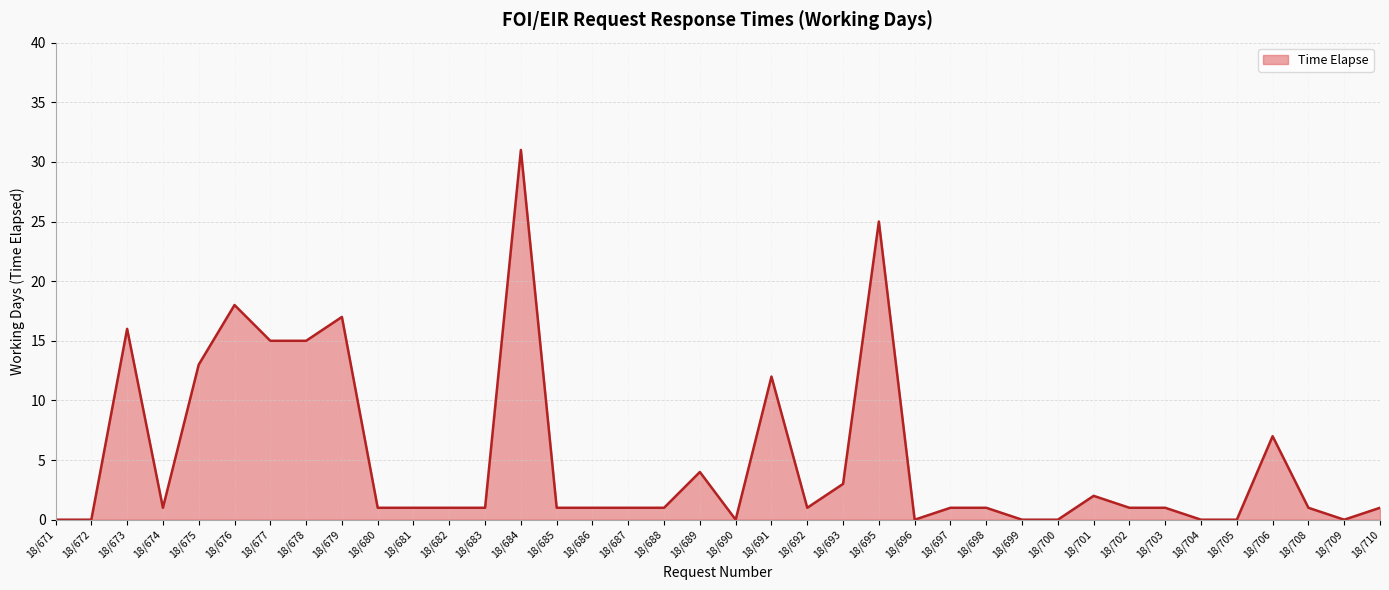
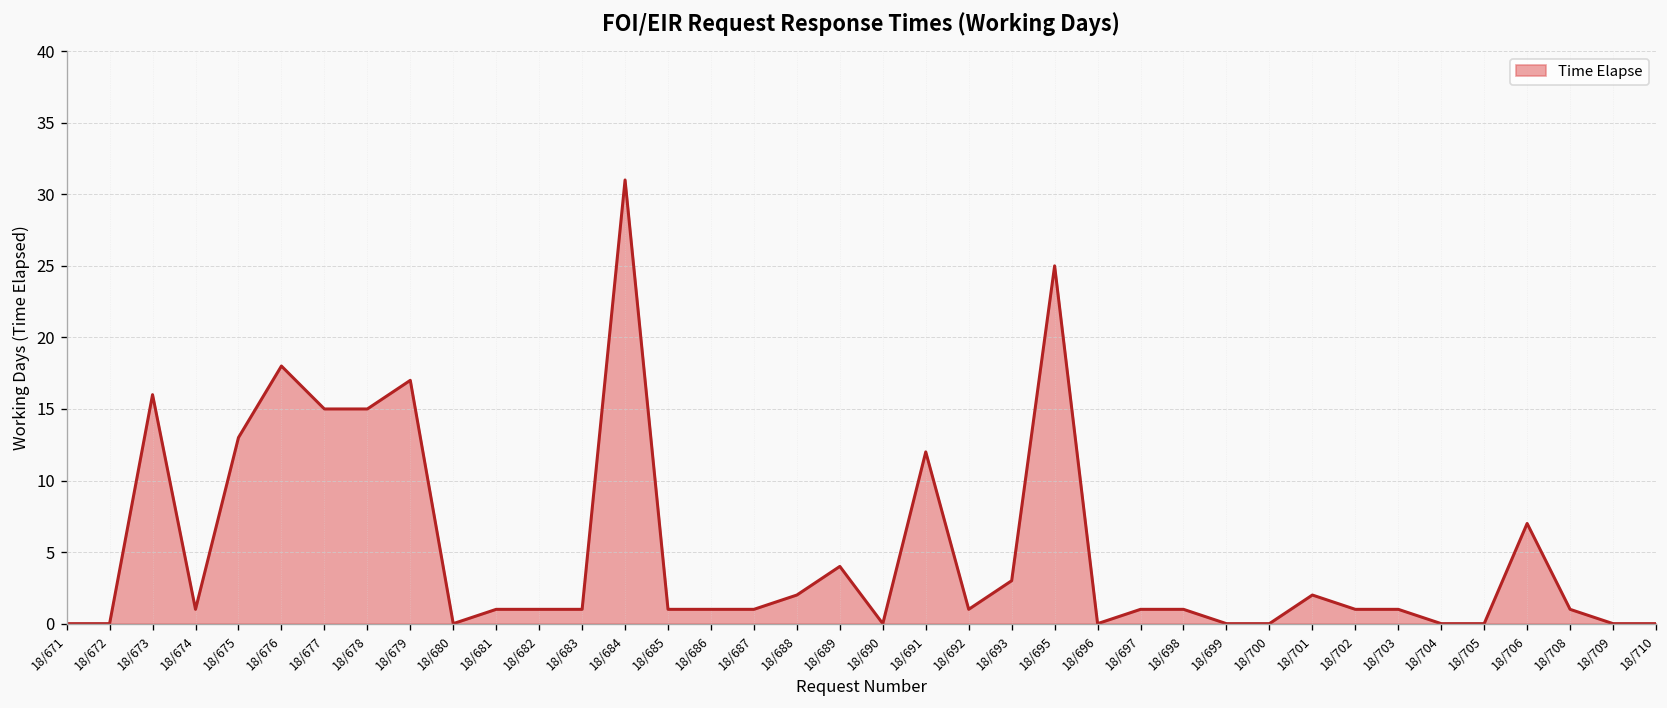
18/680: 1 -> 0
18/688: 1 -> 2
18/710: 1 -> 0
